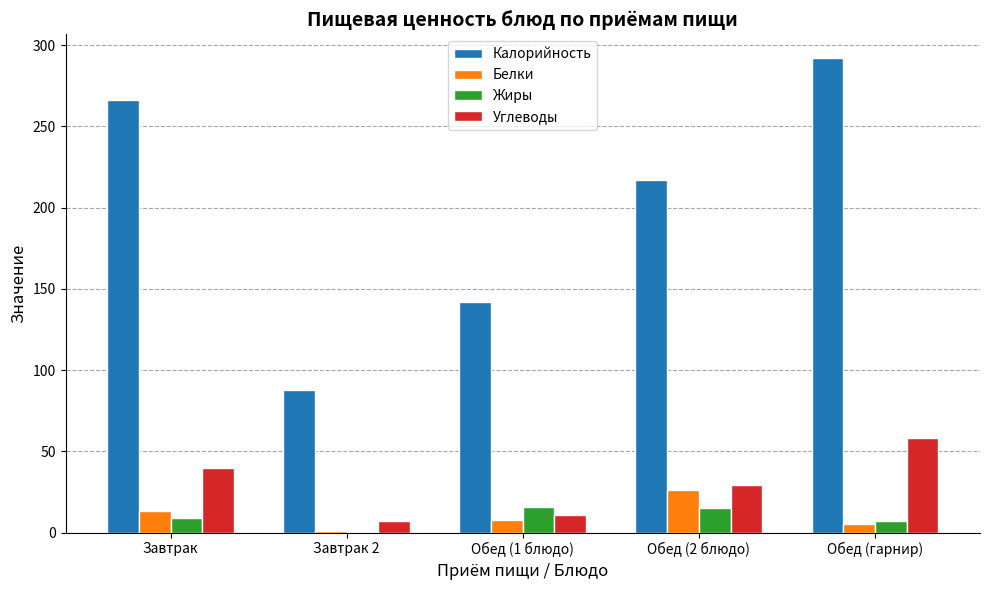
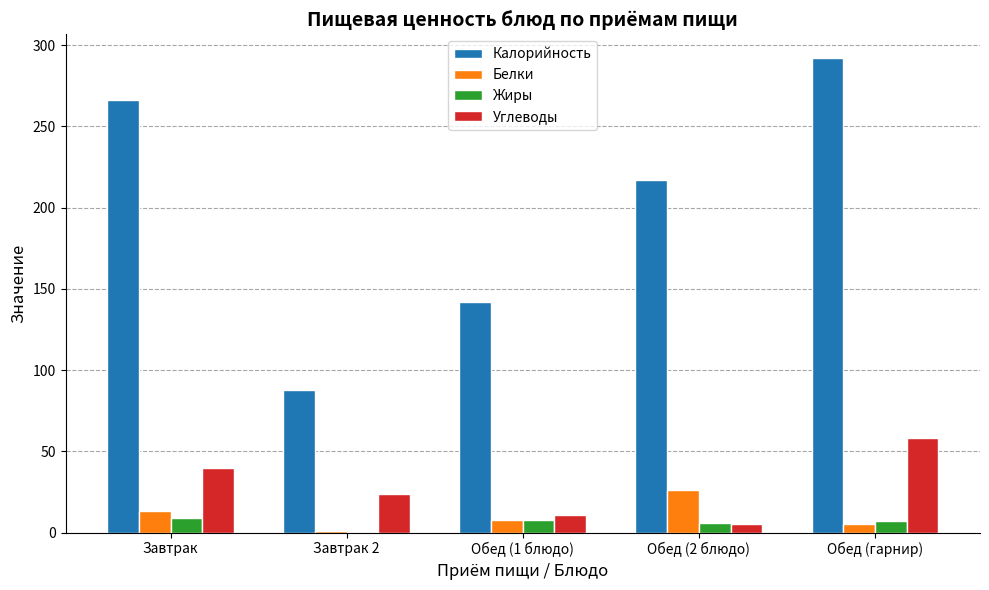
Углеводы, Завтрак 2: 7 -> 24
Жиры, Обед (1 блюдо): 16 -> 8
Жиры, Обед (2 блюдо): 15 -> 6
Углеводы, Обед (2 блюдо): 29 -> 5
